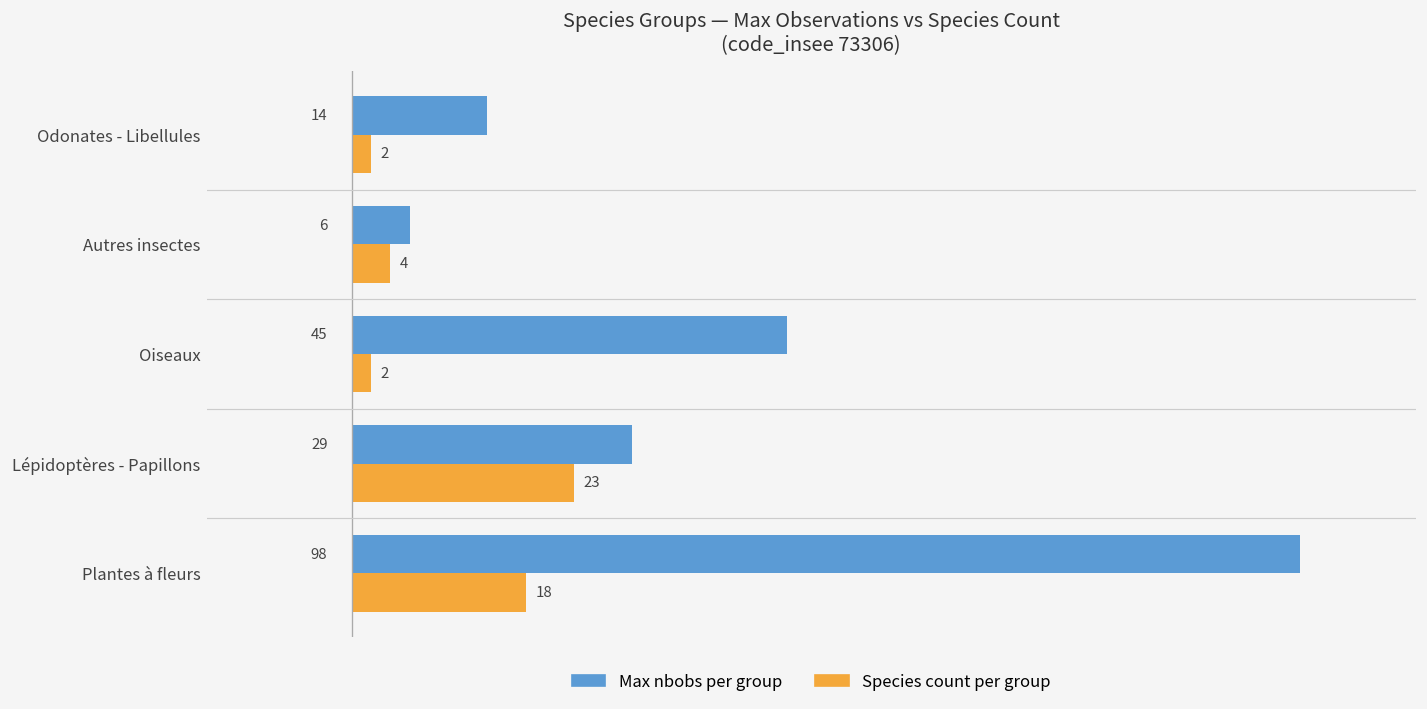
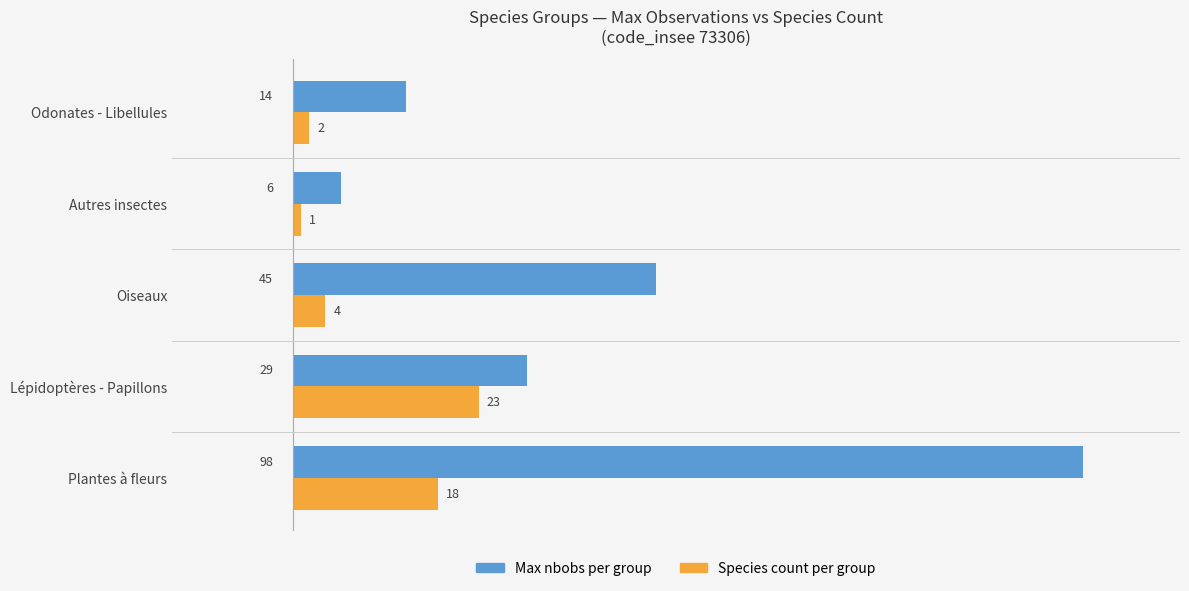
Species count per group, Autres insectes: 4 -> 1
Species count per group, Oiseaux: 2 -> 4
